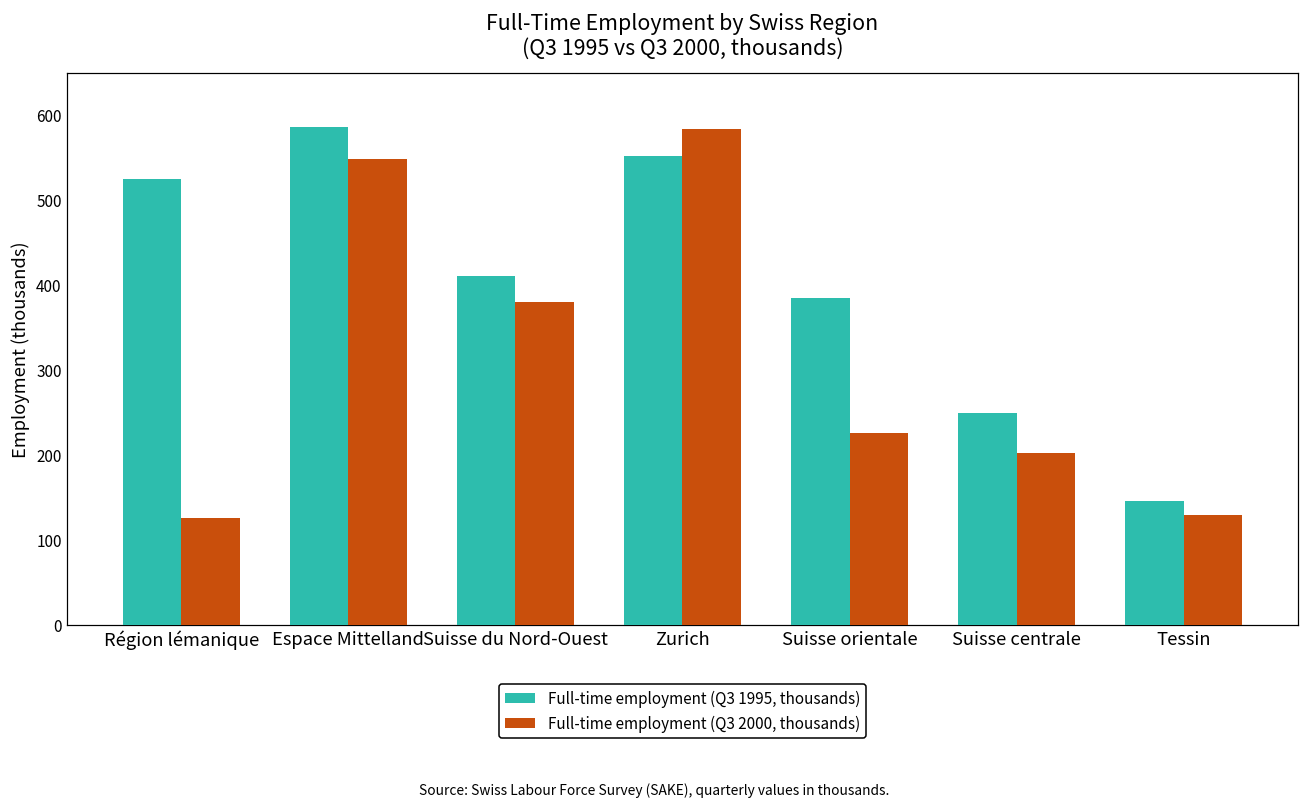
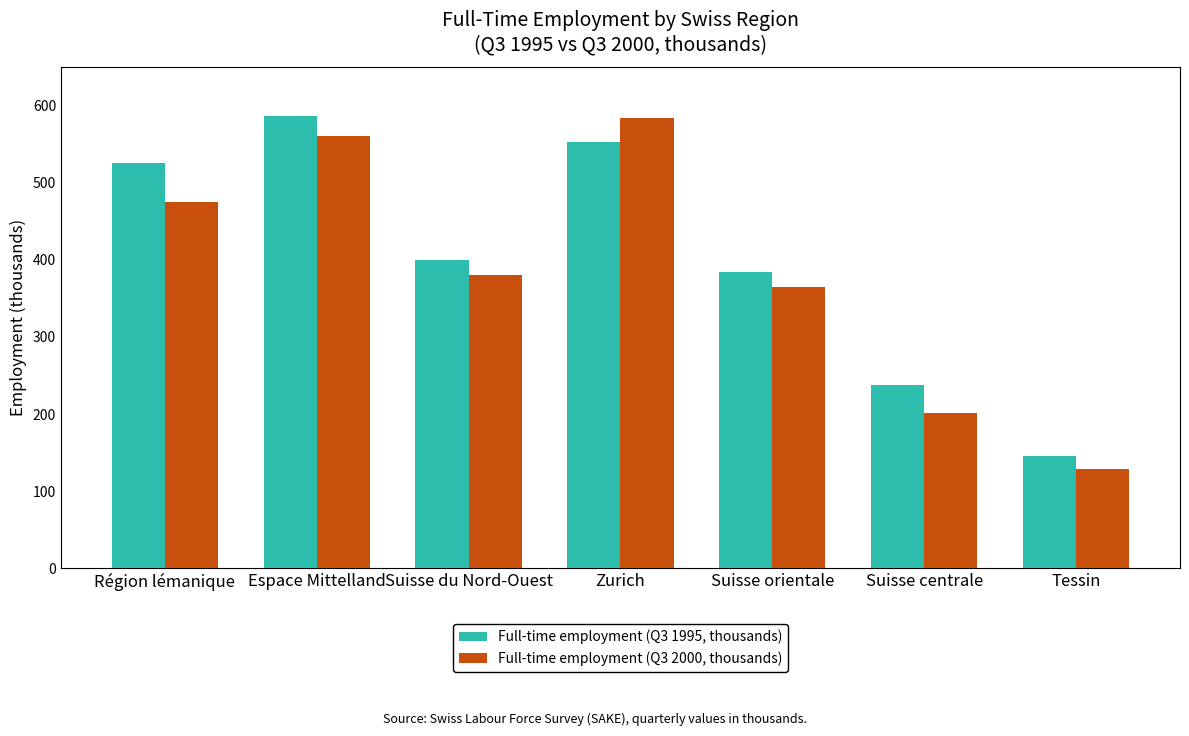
Full-time employment (Q3 2000, thousands), Région lémanique: 130 -> 470
Full-time employment (Q3 2000, thousands), Espace Mittelland: 550 -> 560
Full-time employment (Q3 1995, thousands), Suisse du Nord-Ouest: 410 -> 400
Full-time employment (Q3 2000, thousands), Suisse orientale: 230 -> 360
Full-time employment (Q3 1995, thousands), Suisse centrale: 250 -> 240
